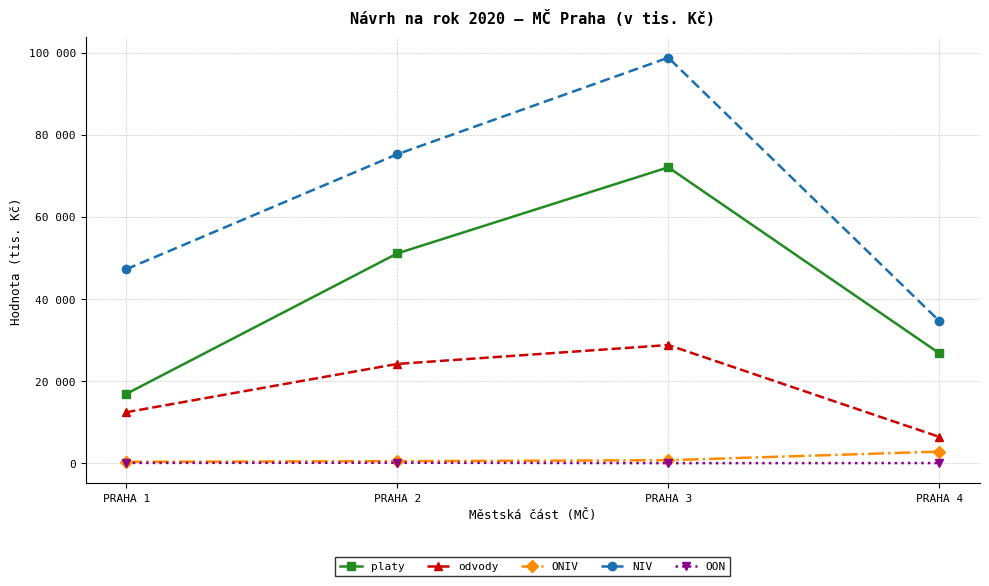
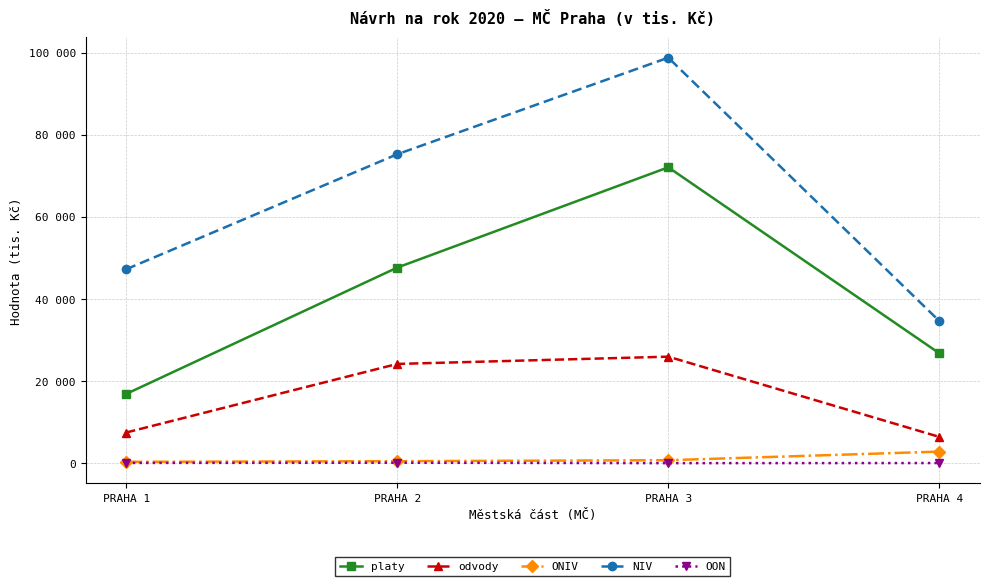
odvody, PRAHA 1: 12000 -> 7000
platy, PRAHA 2: 51000 -> 48000
odvody, PRAHA 3: 29000 -> 26000
